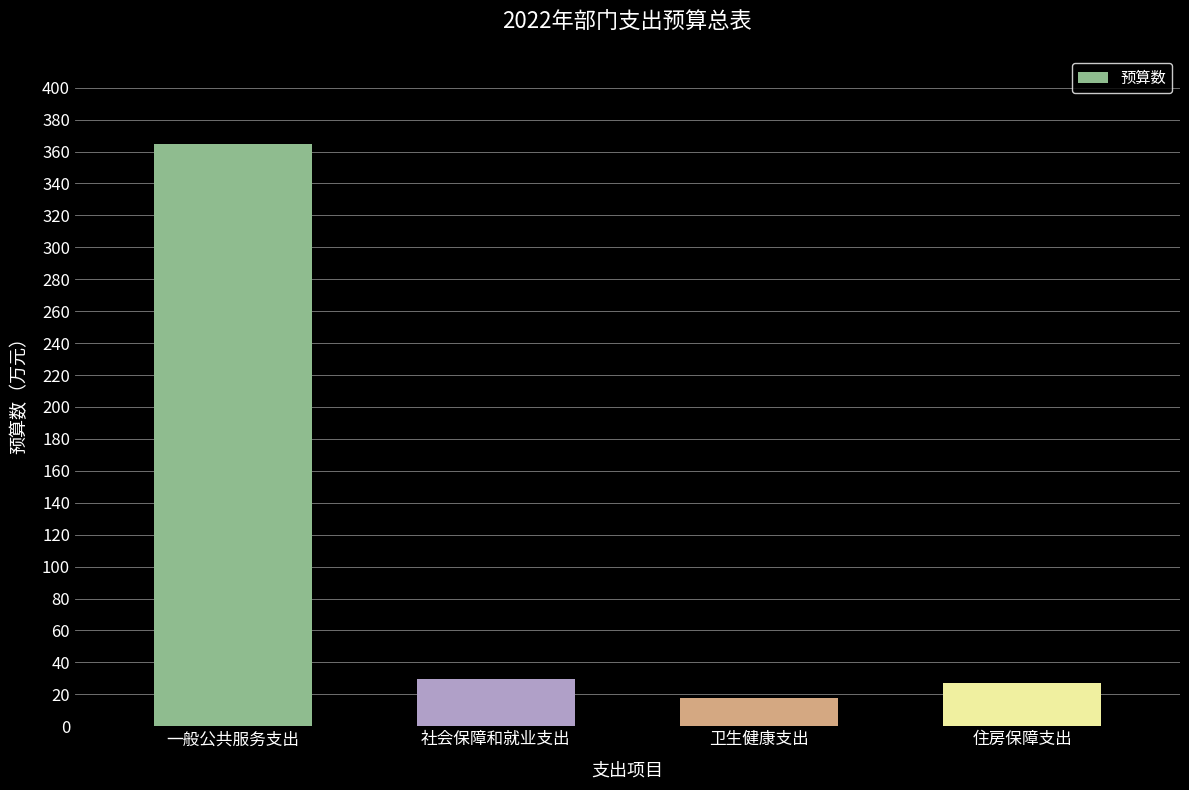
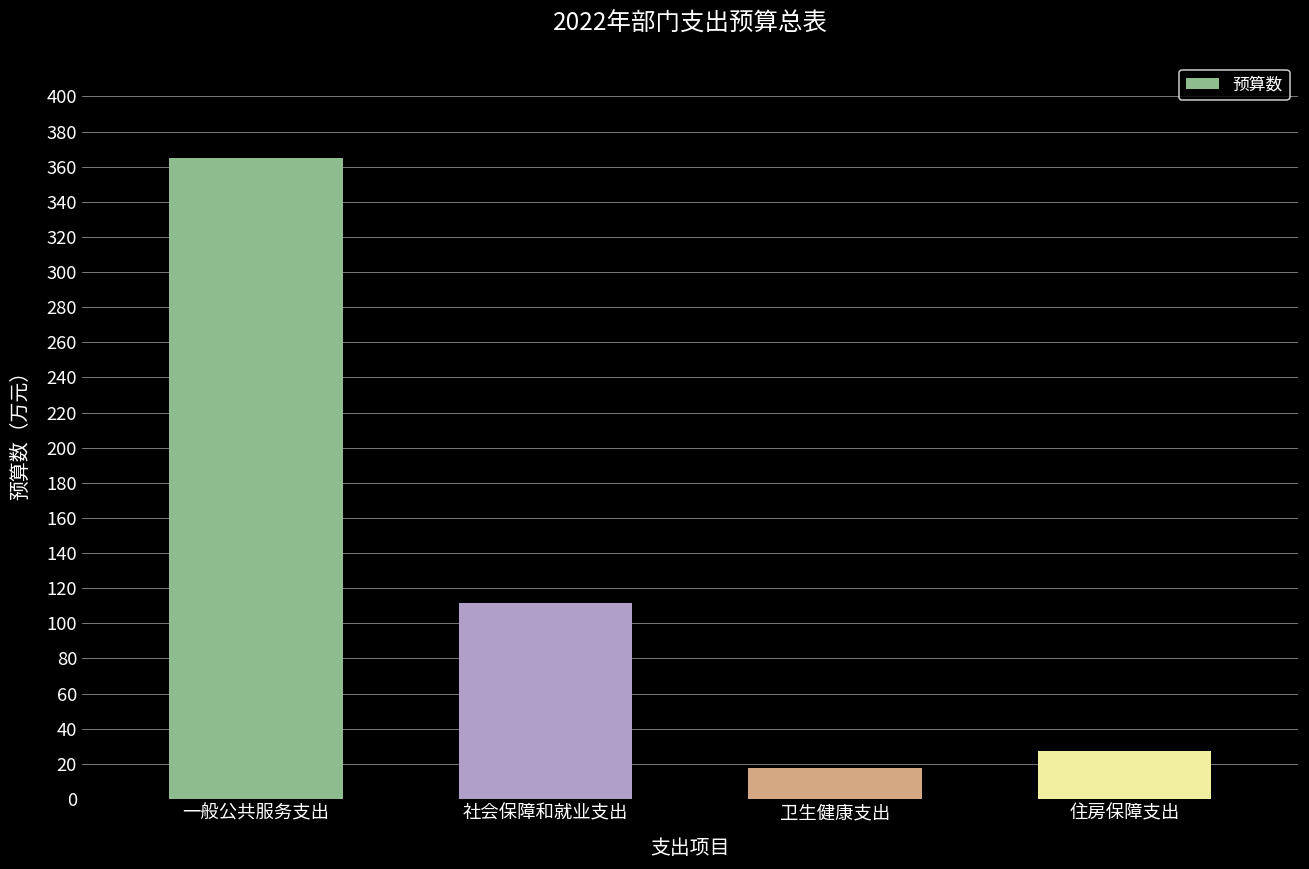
社会保障和就业支出: 29 -> 112
